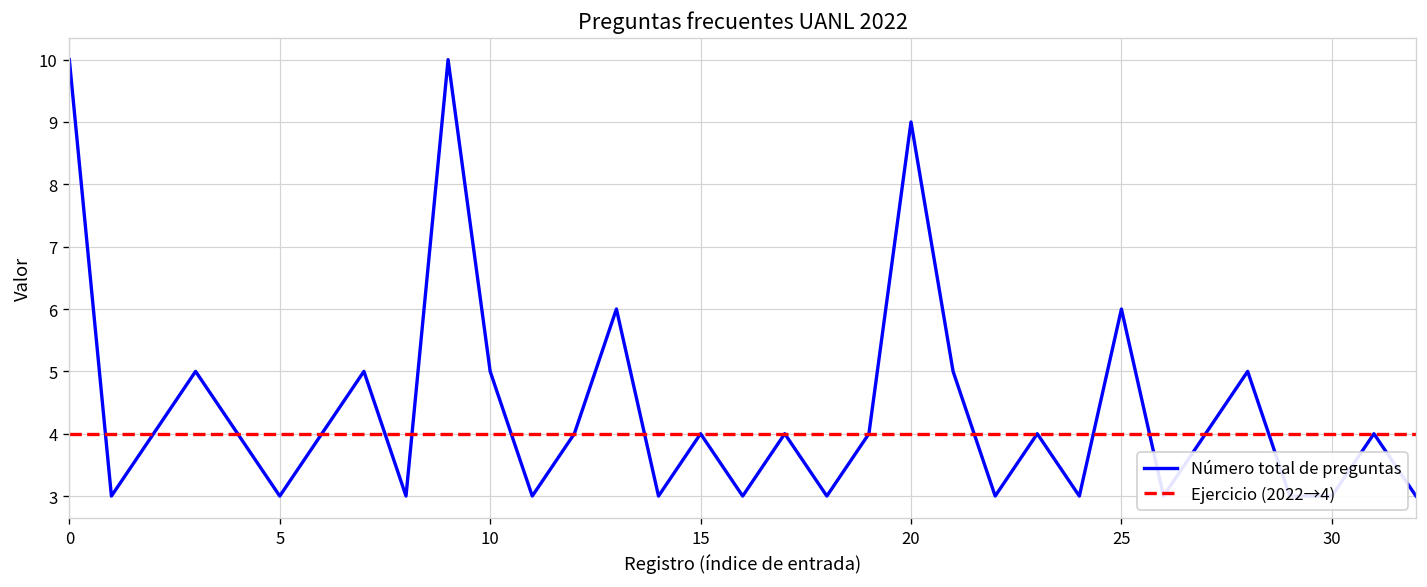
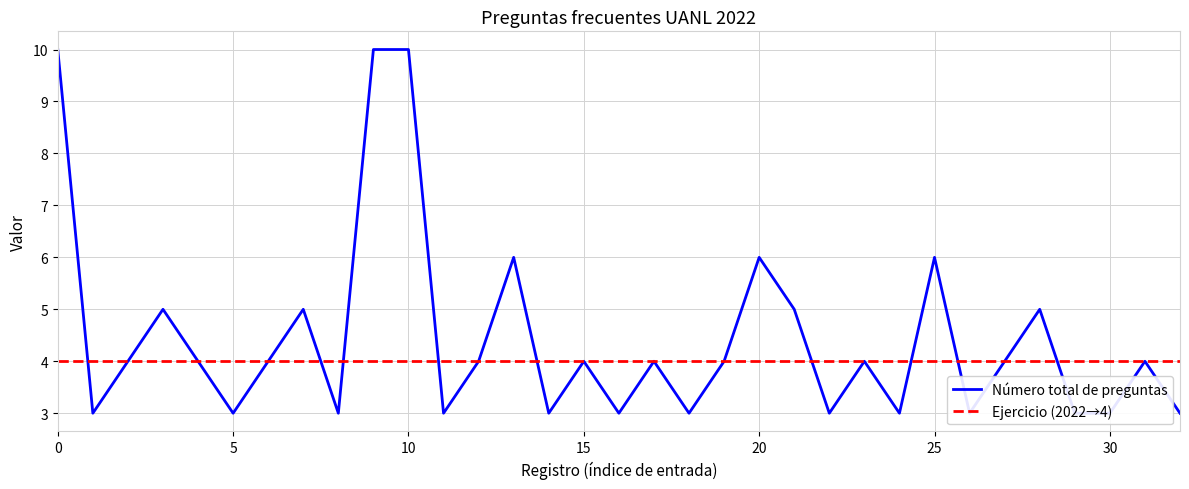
Número total de preguntas, 10: 5 -> 10
Número total de preguntas, 20: 9 -> 6
